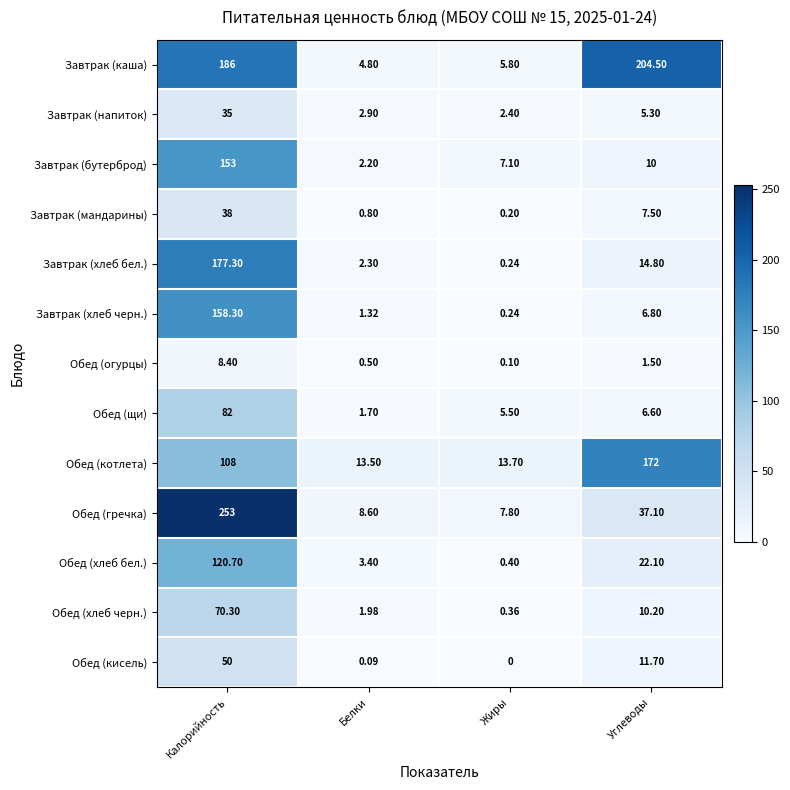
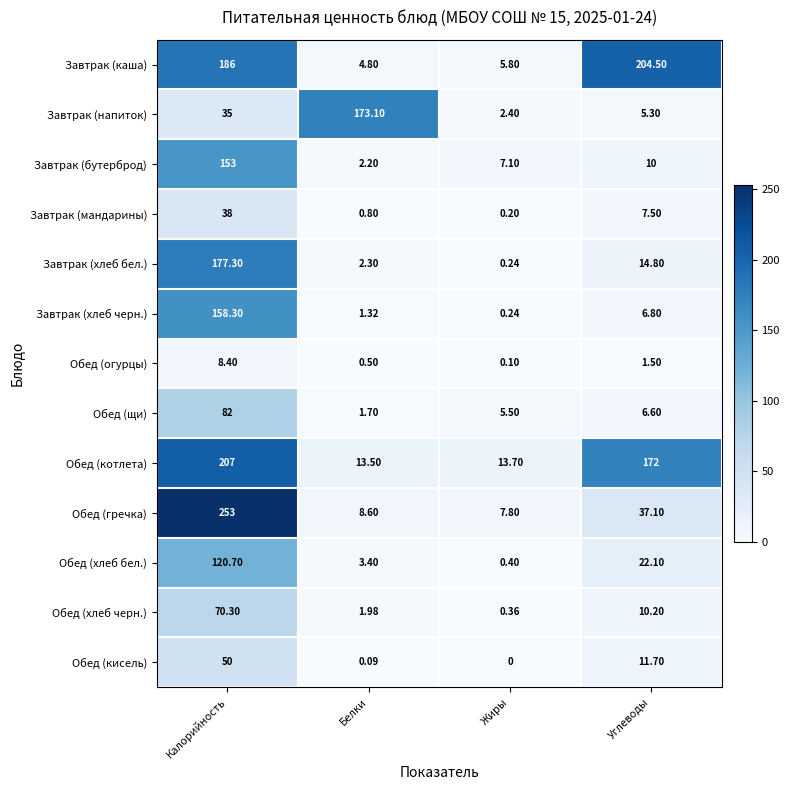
Завтрак (напиток), Белки: 2.90 -> 173.10
Обед (котлета), Калорийность: 108 -> 207
